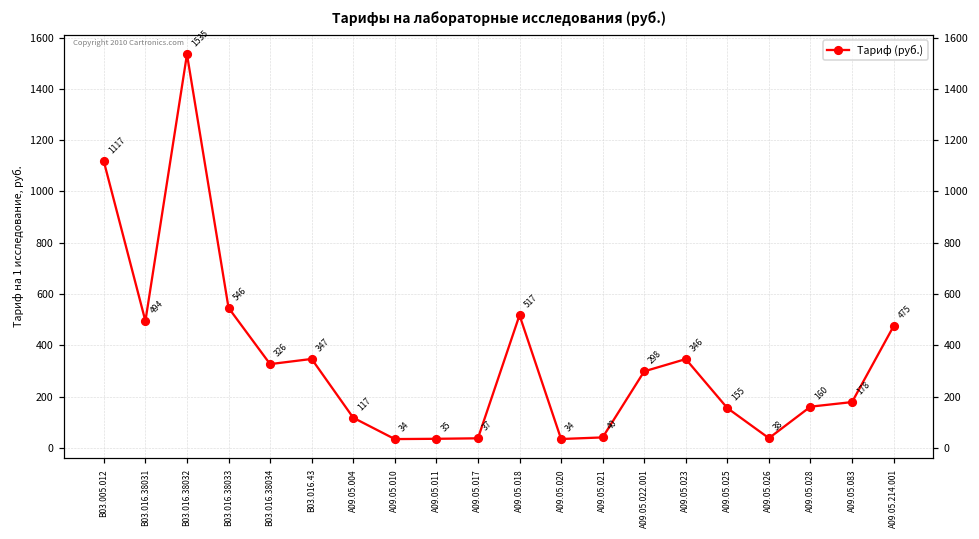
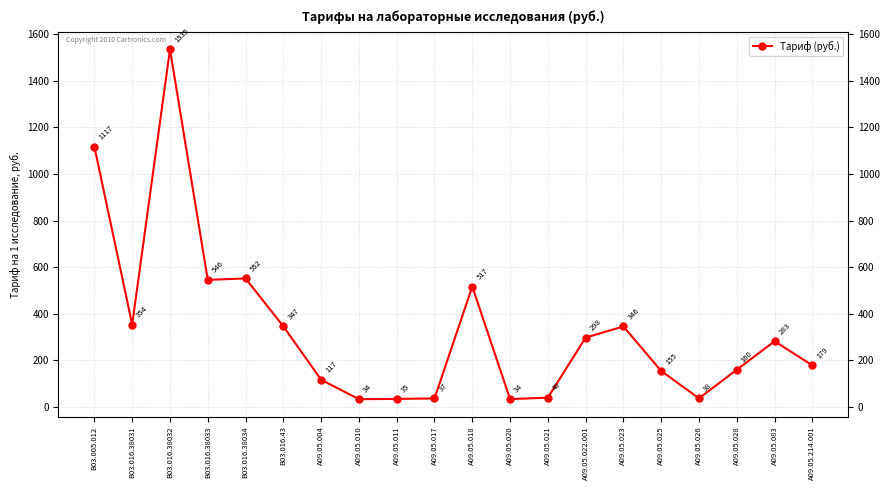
B03.016.38031: 494 -> 354
B03.016.38034: 326 -> 552
A09.05.083: 178 -> 283
A09.05.214.001: 475 -> 179
